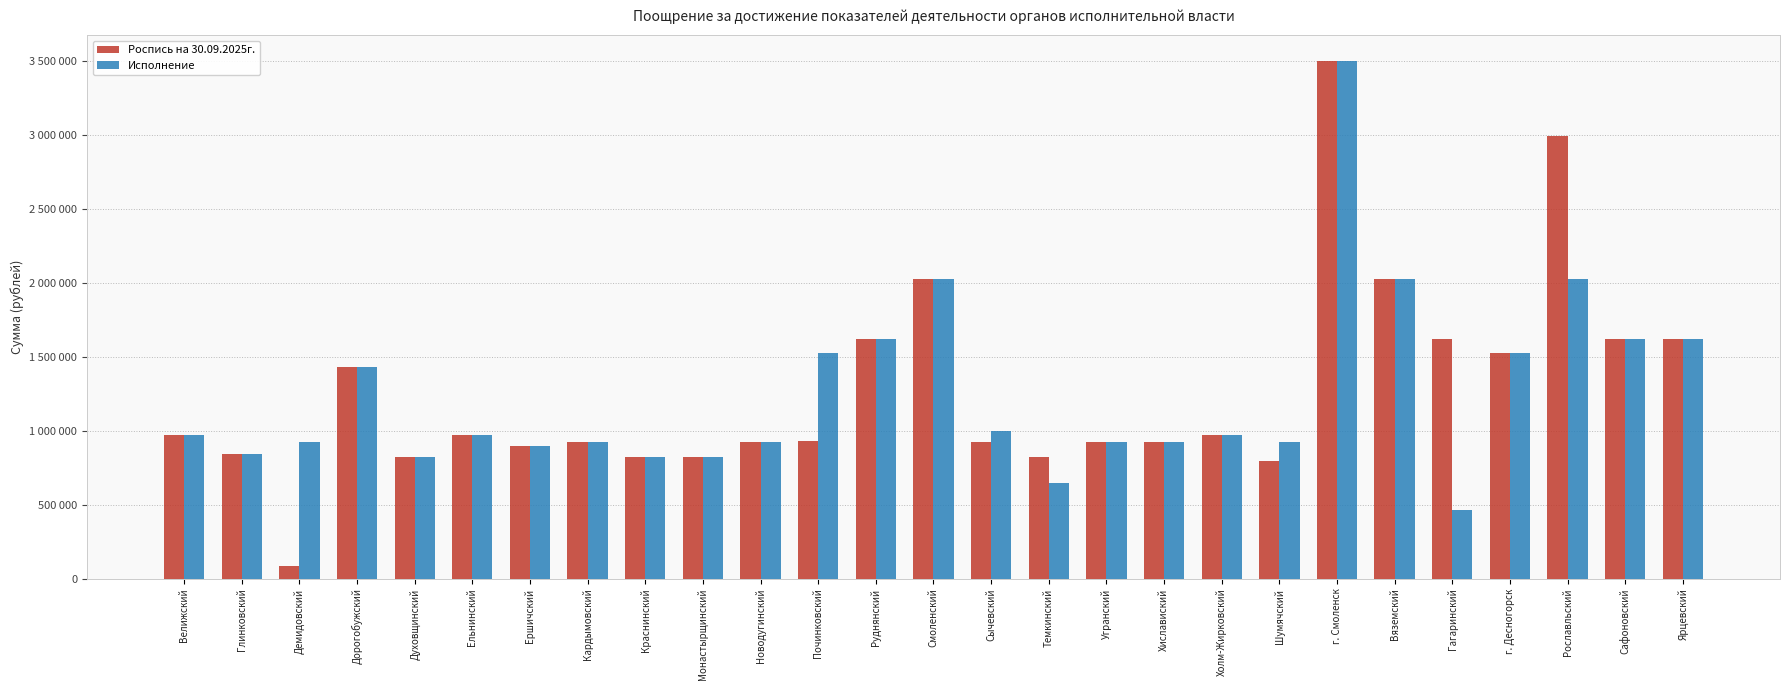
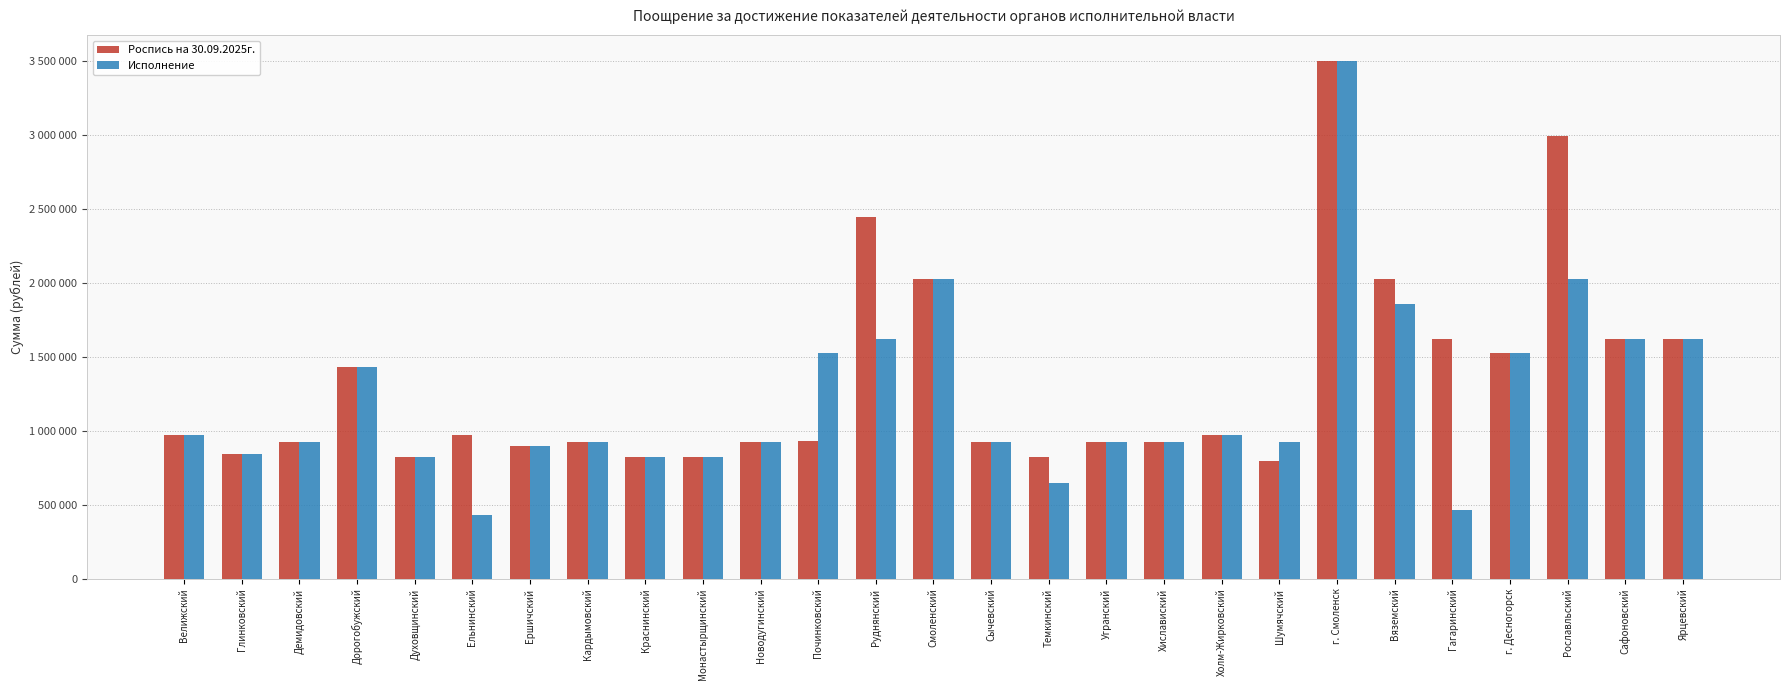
Роспись на 30.09.2025г., Демидовский: 90000 -> 930000
Исполнение, Ельнинский: 980000 -> 430000
Роспись на 30.09.2025г., Руднянский: 1630000 -> 2440000
Исполнение, Сычевский: 1000000 -> 930000
Исполнение, Вяземский: 2030000 -> 1860000
